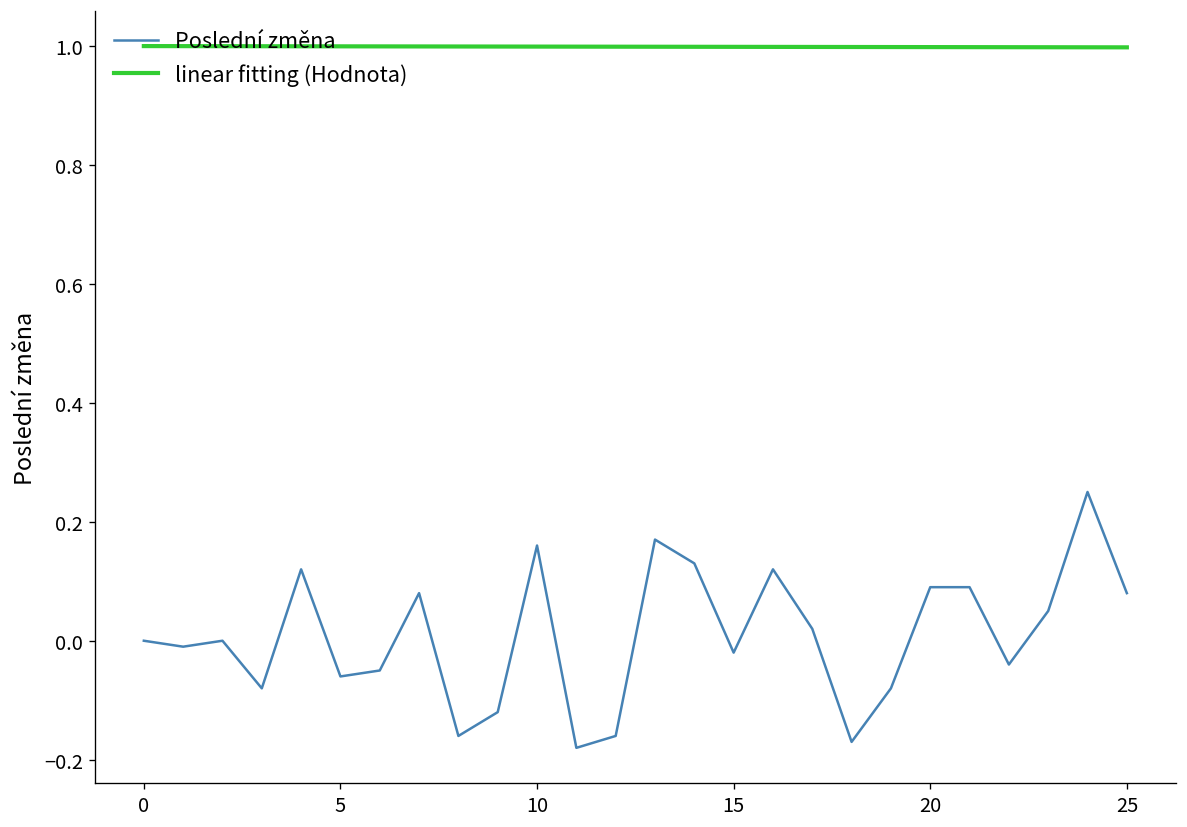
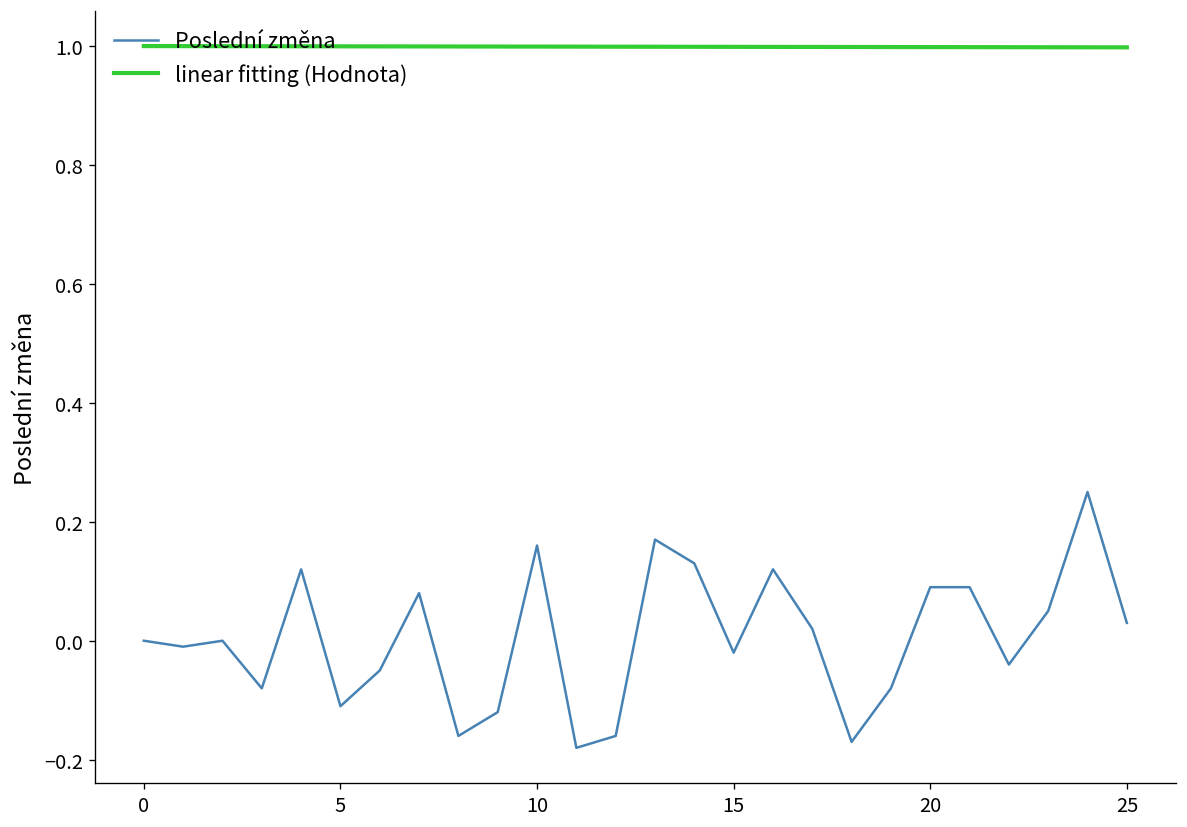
Poslední změna, 5: -0.06 -> -0.11
Poslední změna, 25: 0.08 -> 0.03
